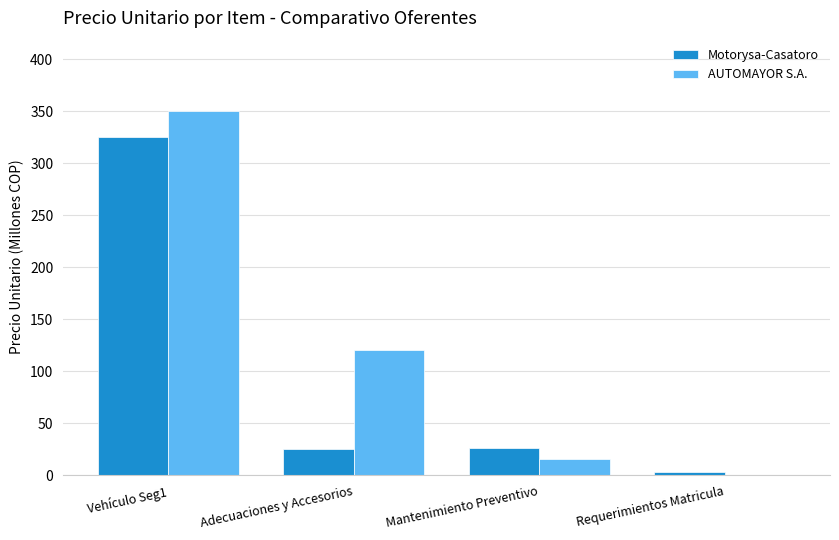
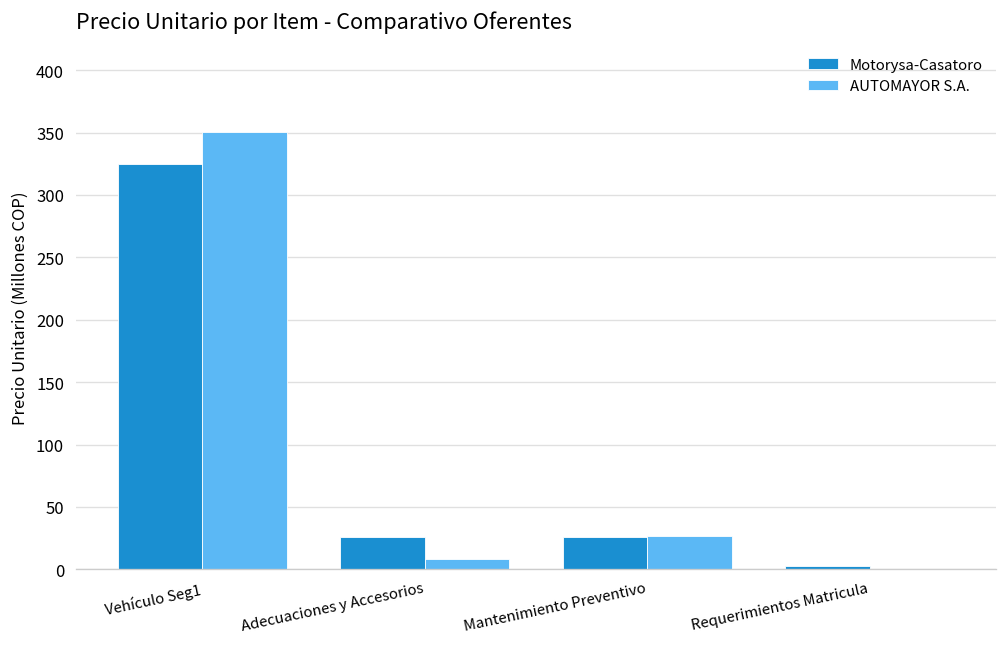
AUTOMAYOR S.A., Adecuaciones y Accesorios: 120 -> 8
AUTOMAYOR S.A., Mantenimiento Preventivo: 16 -> 27
